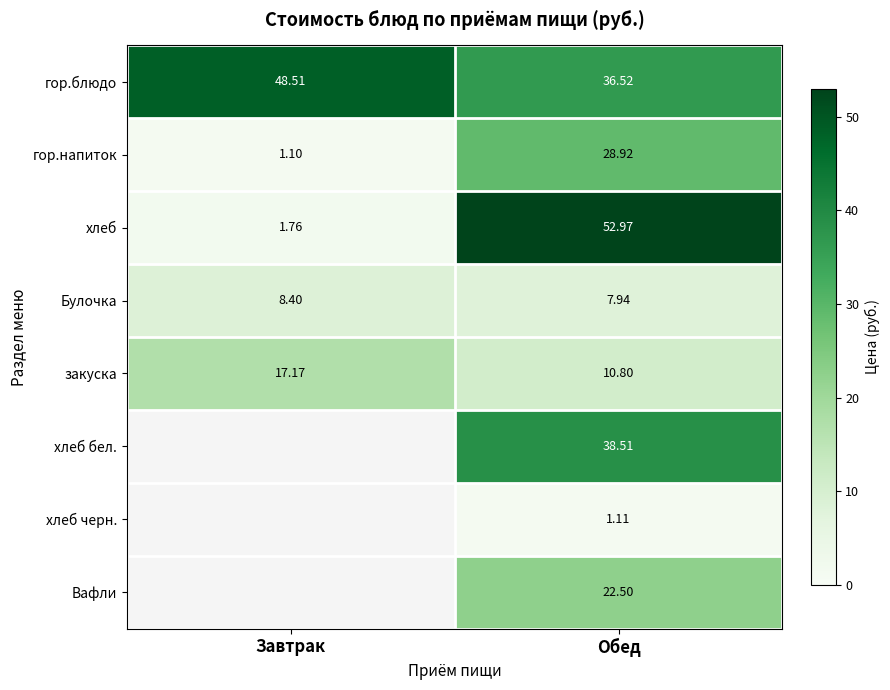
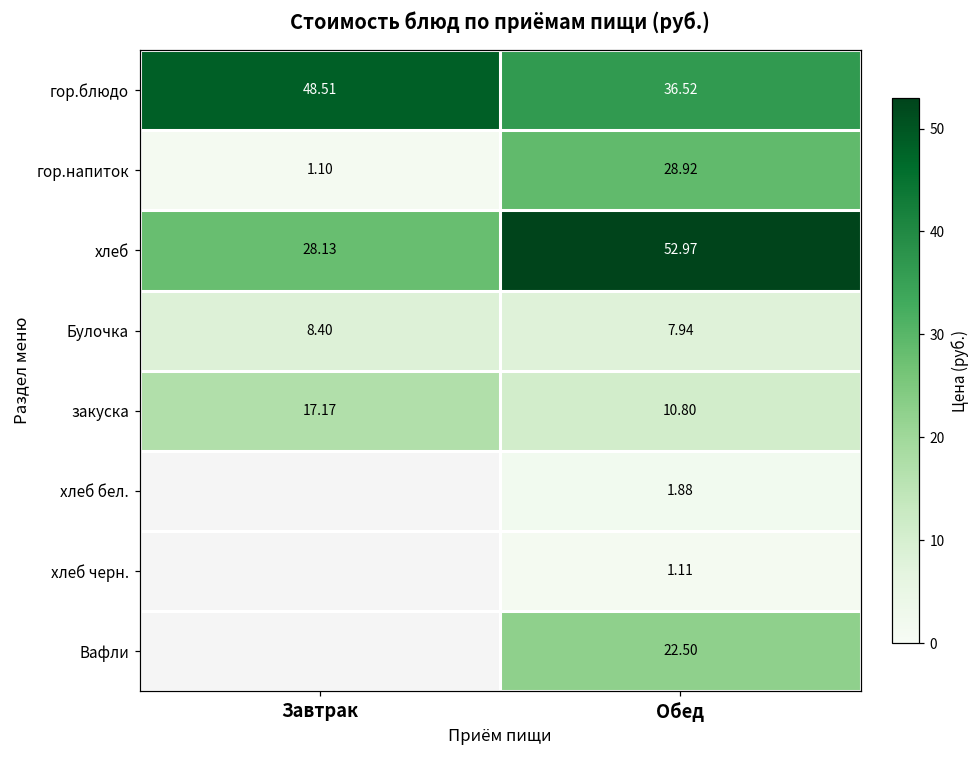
хлеб, Завтрак: 1.76 -> 28.13
хлеб бел., Обед: 38.51 -> 1.88
